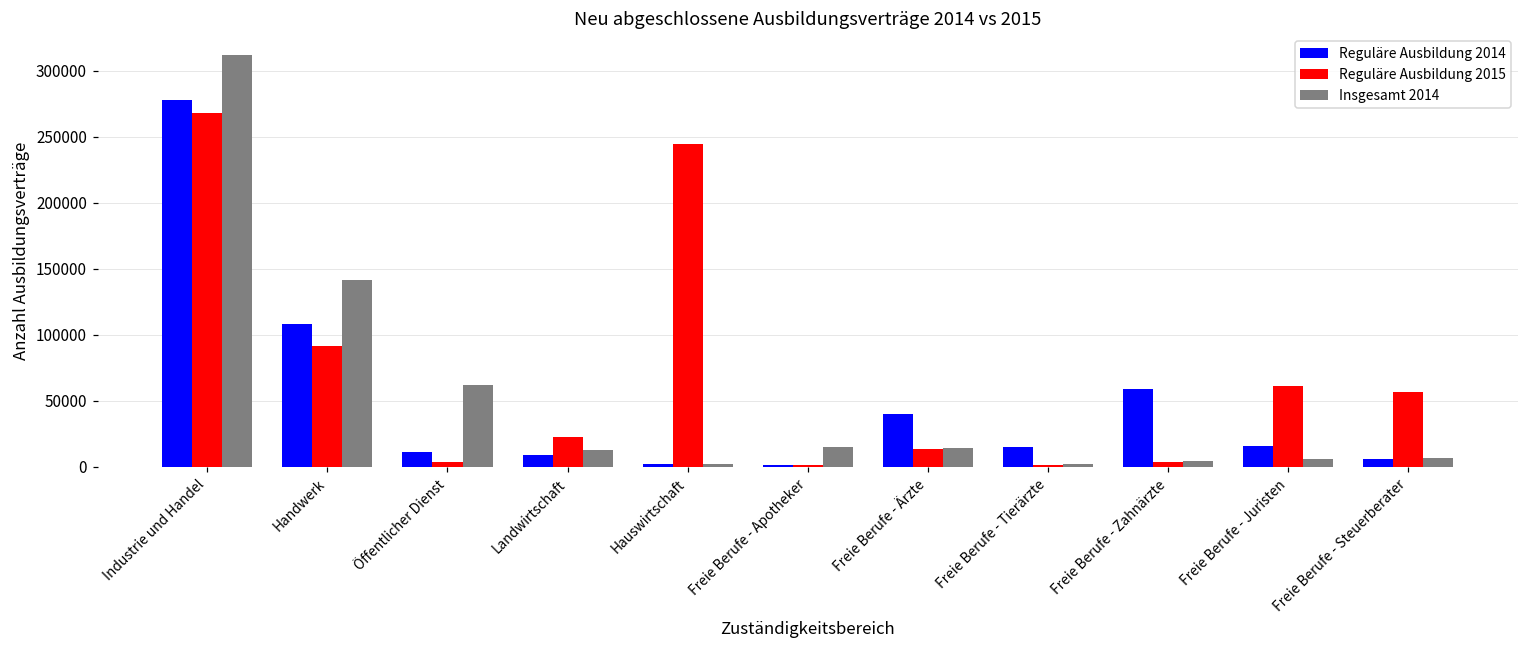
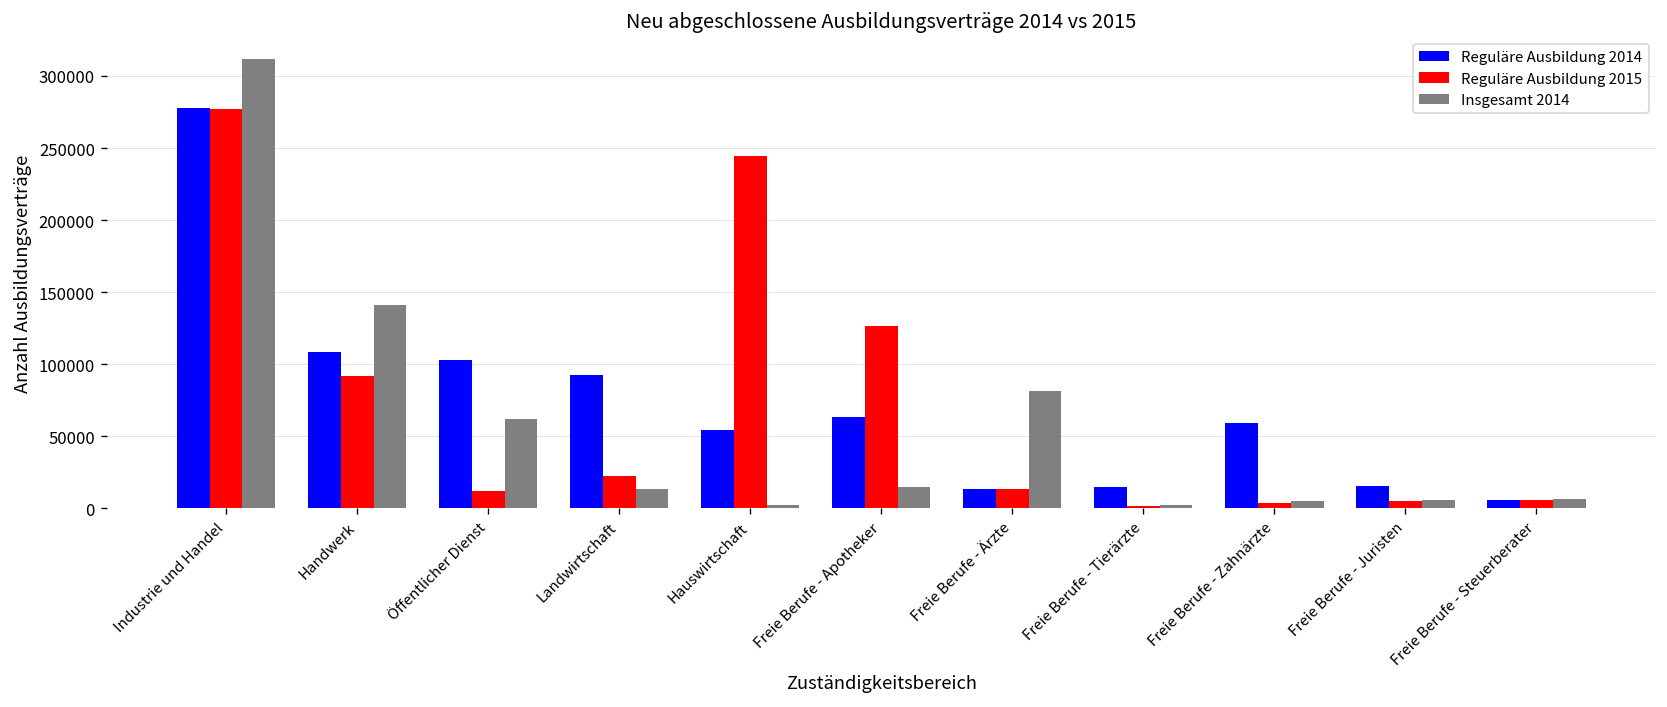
Reguläre Ausbildung 2015, Industrie und Handel: 268000 -> 277000
Reguläre Ausbildung 2014, Öffentlicher Dienst: 11000 -> 103000
Reguläre Ausbildung 2015, Öffentlicher Dienst: 4000 -> 12000
Reguläre Ausbildung 2014, Landwirtschaft: 9000 -> 93000
Reguläre Ausbildung 2014, Hauswirtschaft: 2000 -> 54000
Reguläre Ausbildung 2014, Freie Berufe - Apotheker: 1000 -> 64000
Reguläre Ausbildung 2015, Freie Berufe - Apotheker: 1000 -> 127000
Reguläre Ausbildung 2014, Freie Berufe - Ärzte: 40000 -> 13000
Insgesamt 2014, Freie Berufe - Ärzte: 14000 -> 82000
Reguläre Ausbildung 2015, Freie Berufe - Juristen: 61000 -> 5000
Reguläre Ausbildung 2015, Freie Berufe - Steuerberater: 57000 -> 6000
